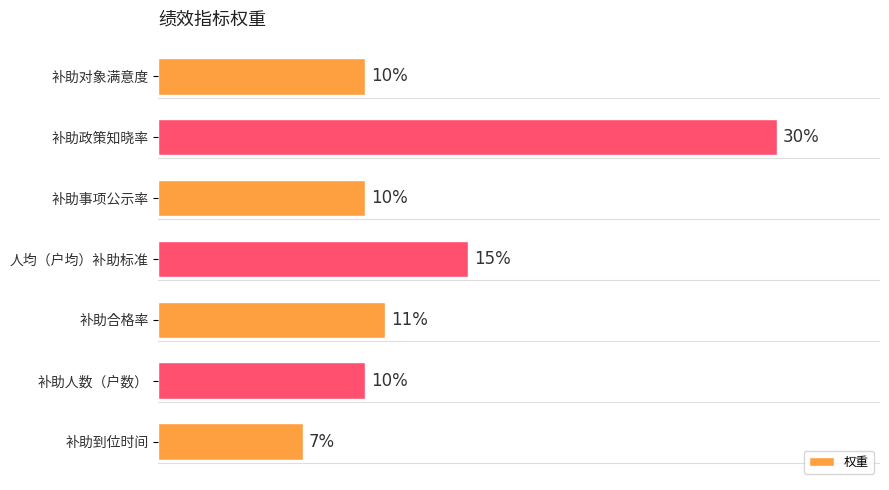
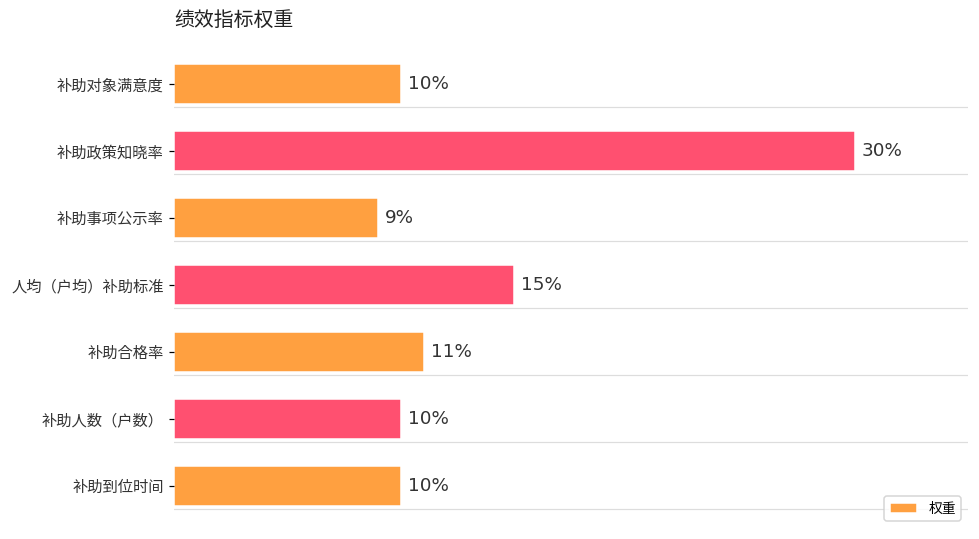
补助事项公示率: 10% -> 9%
补助到位时间: 7% -> 10%
